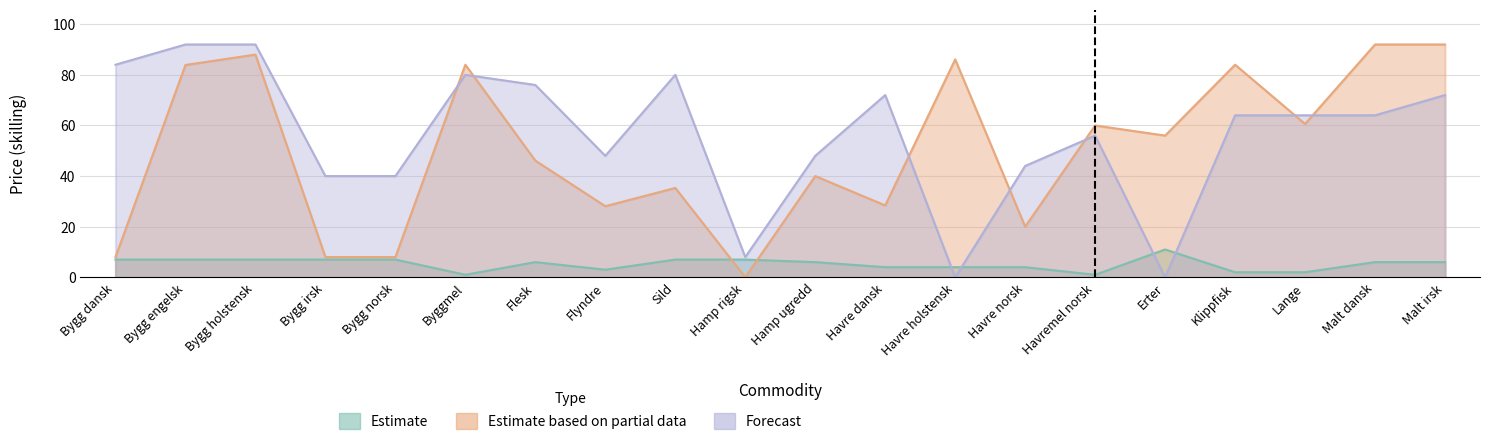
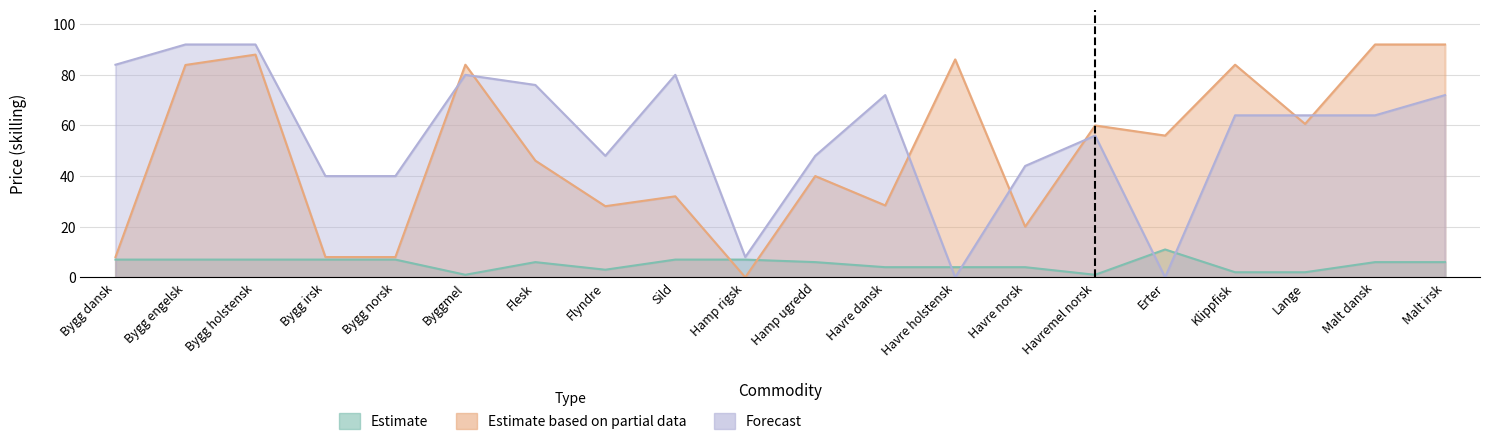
Estimate based on partial data, Sild: 35 -> 32
